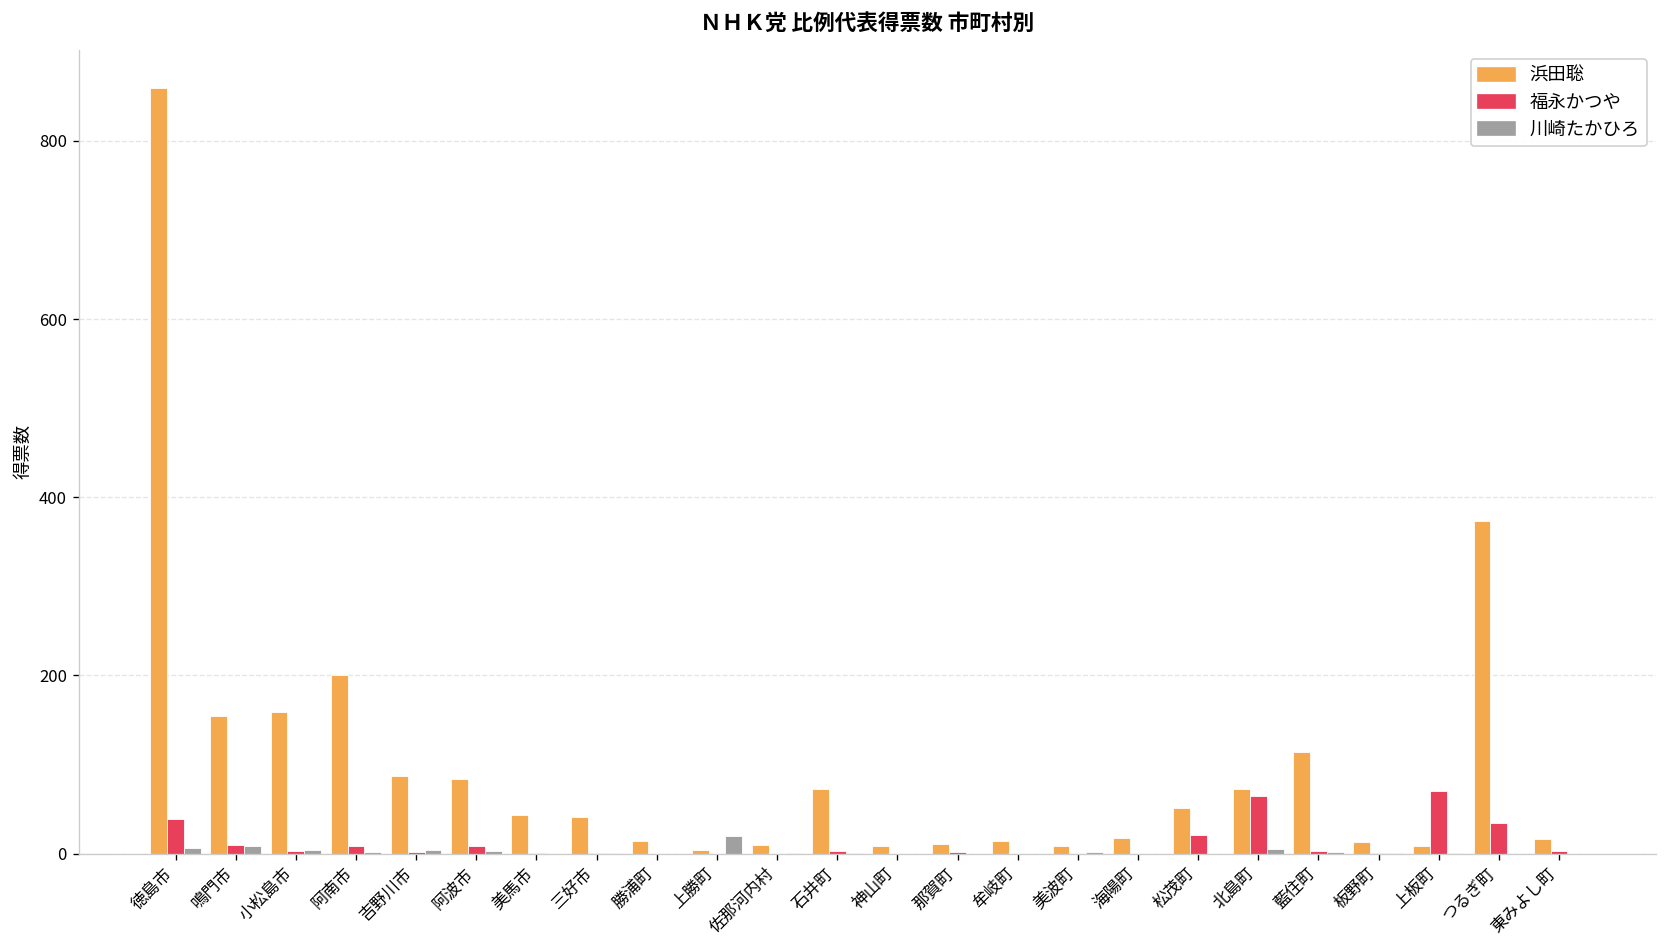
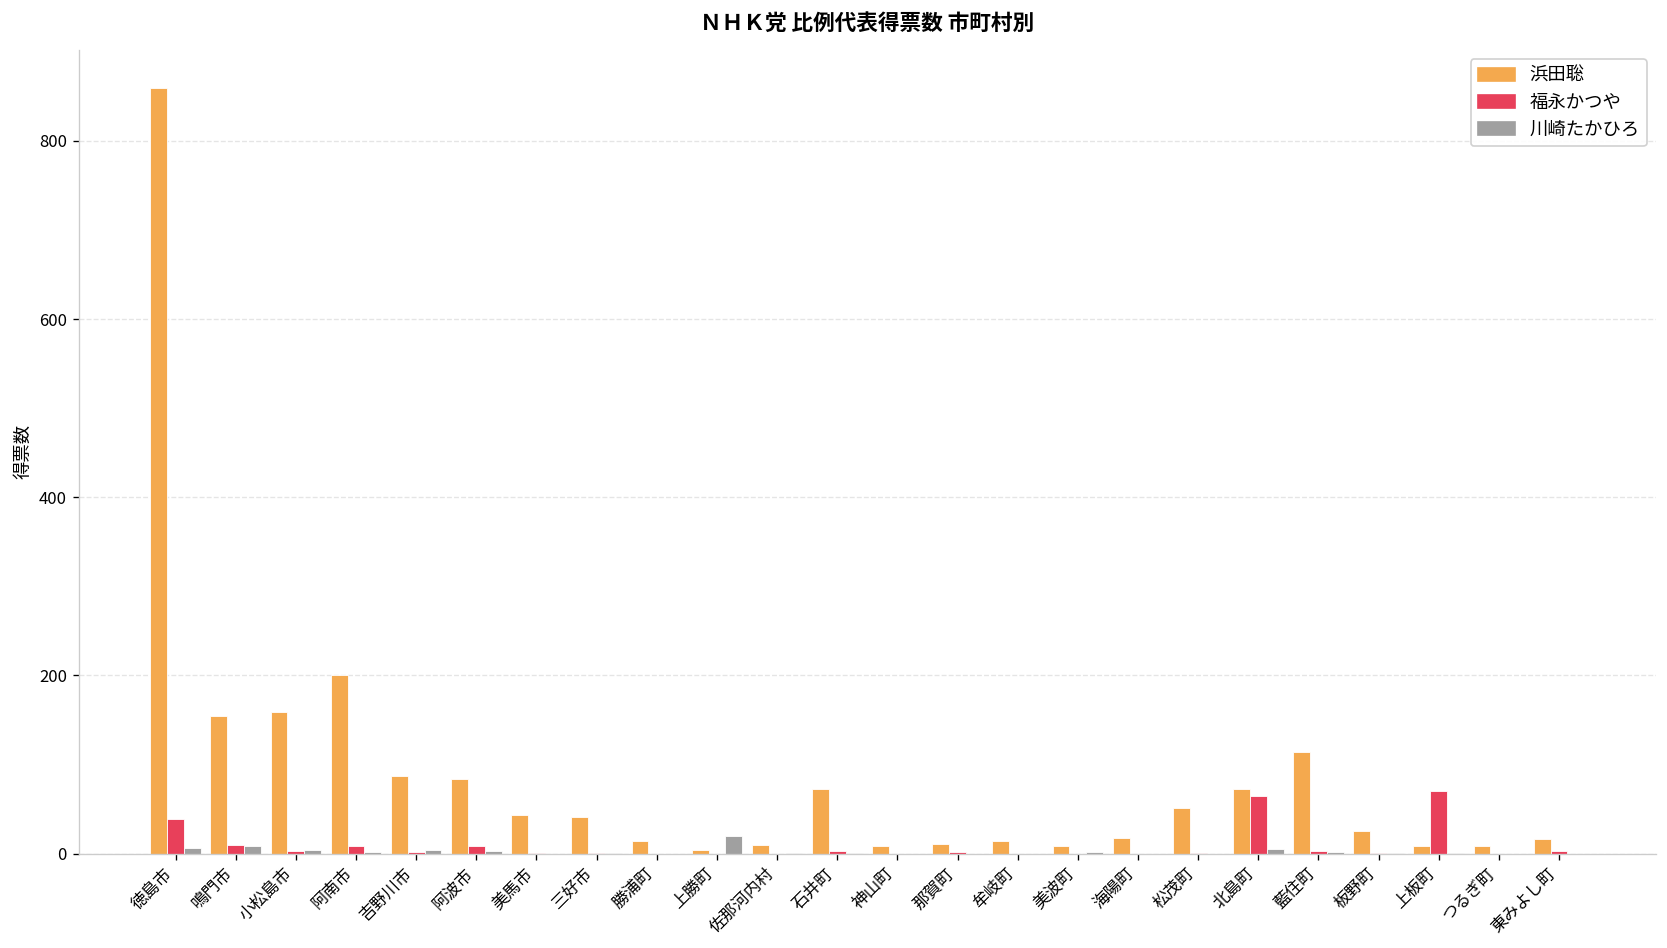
福永かつや, 松茂町: 20 -> 0
浜田聡, 板野町: 10 -> 30
浜田聡, つるぎ町: 370 -> 10
福永かつや, つるぎ町: 30 -> 0
